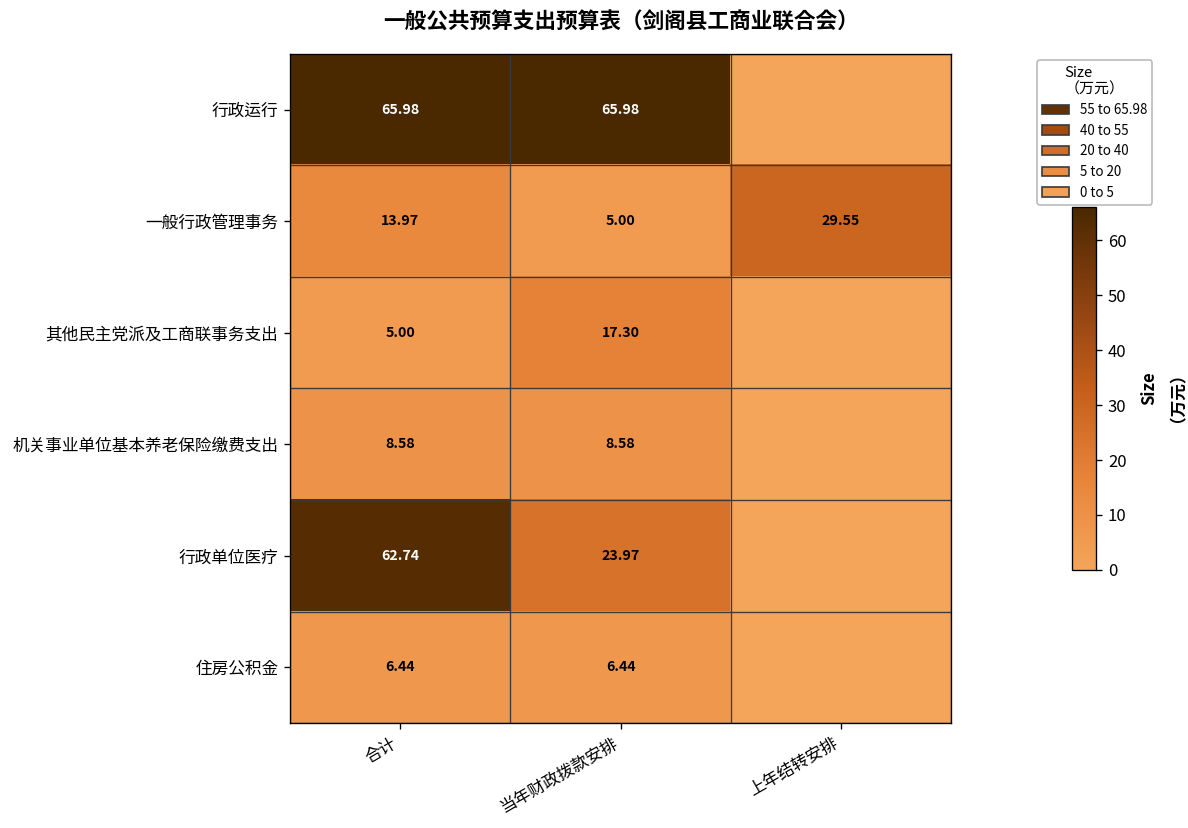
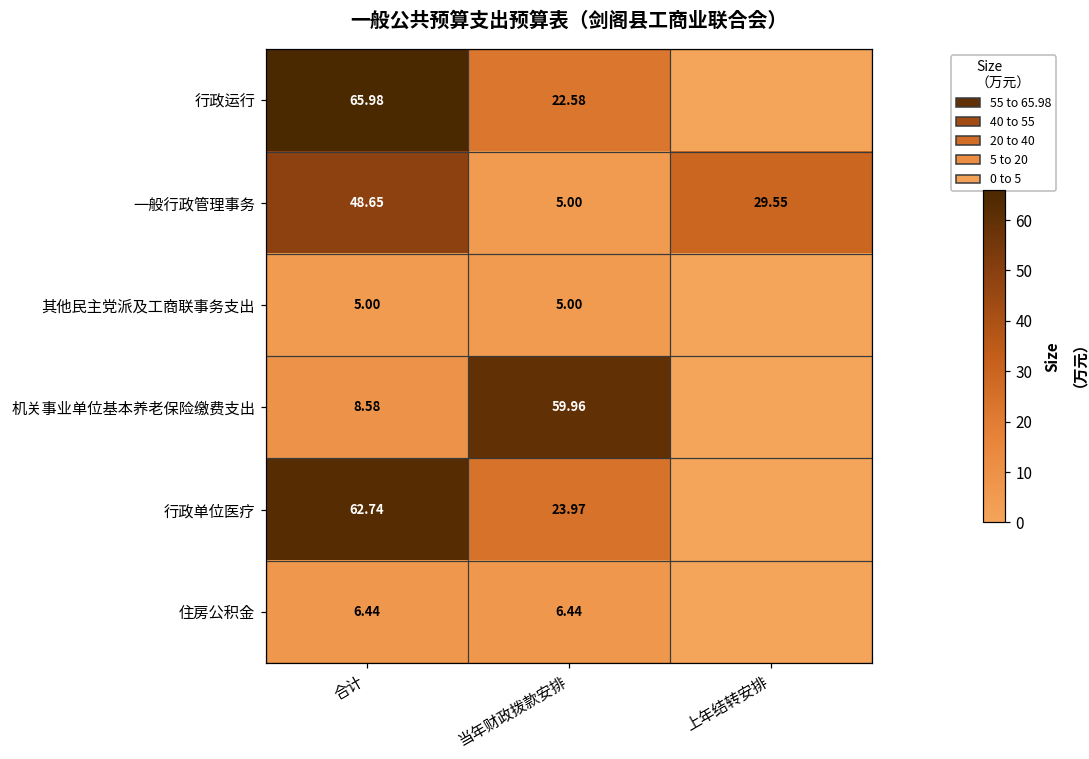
行政运行, 当年财政拨款安排: 65.98 -> 22.58
一般行政管理事务, 合计: 13.97 -> 48.65
其他民主党派及工商联事务支出, 当年财政拨款安排: 17.30 -> 5.00
机关事业单位基本养老保险缴费支出, 当年财政拨款安排: 8.58 -> 59.96
